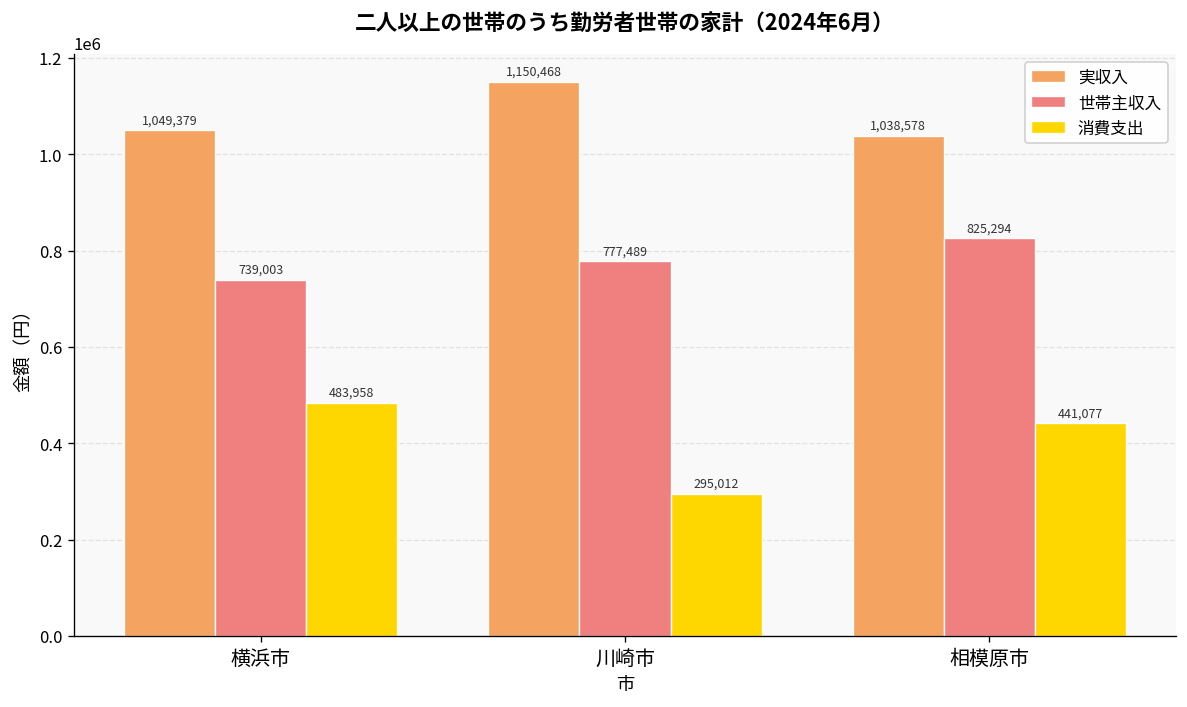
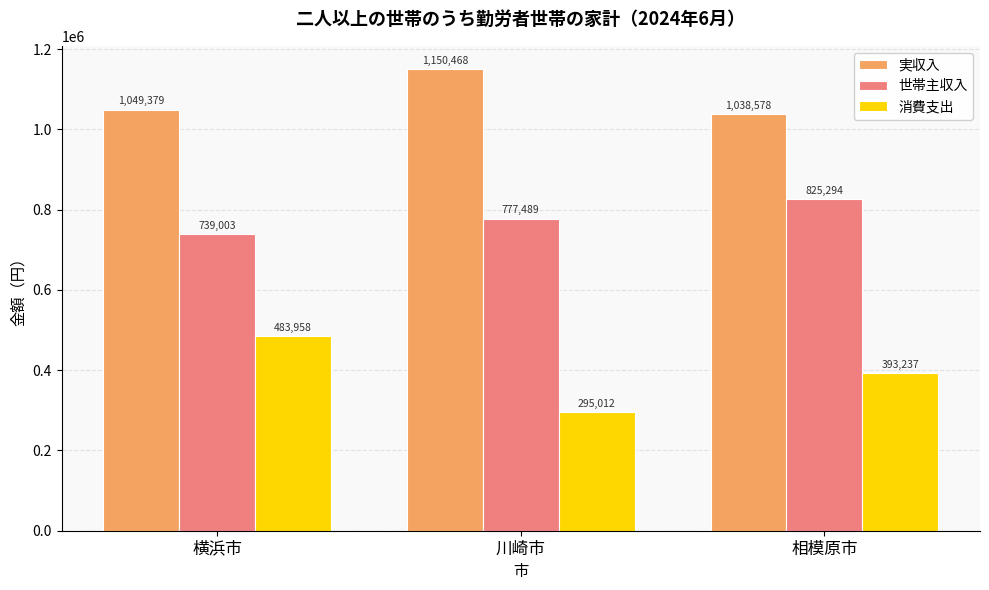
消費支出, 相模原市: 441,077 -> 393,237
